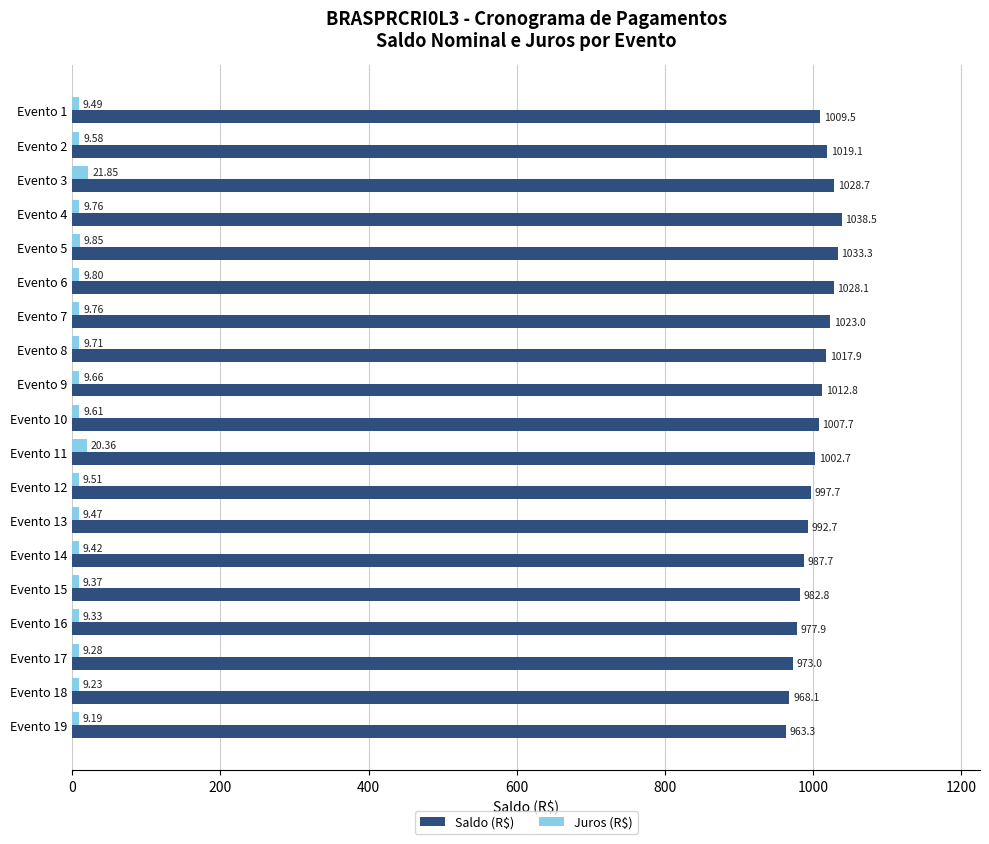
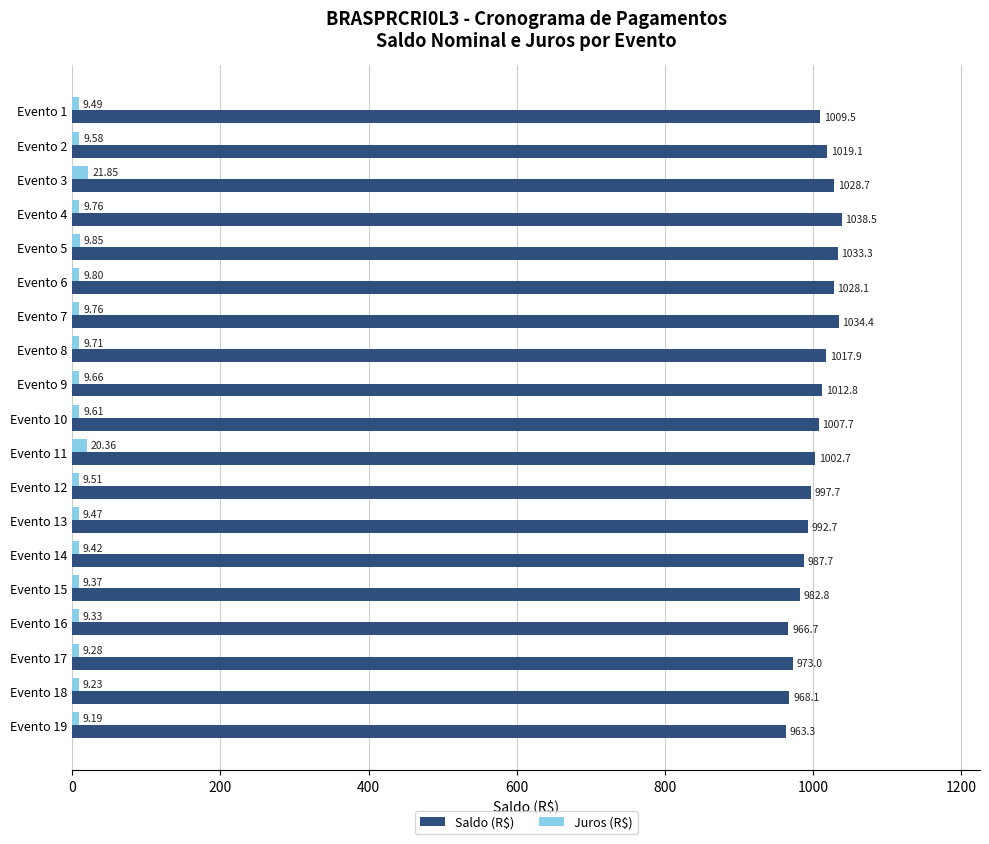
Saldo (R$), Evento 7: 1023.0 -> 1034.4
Saldo (R$), Evento 16: 977.9 -> 966.7
